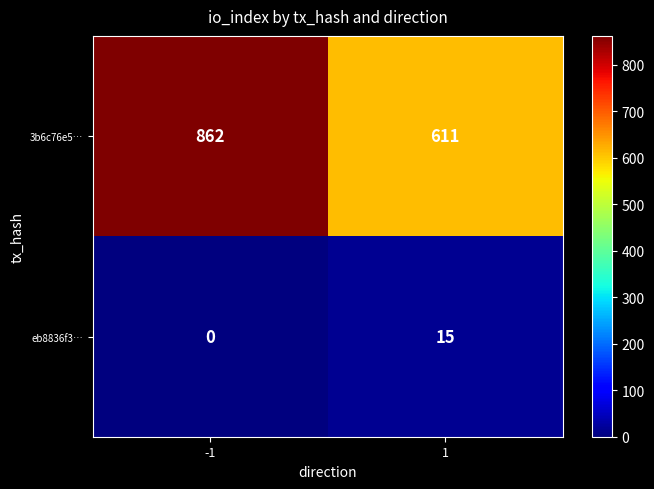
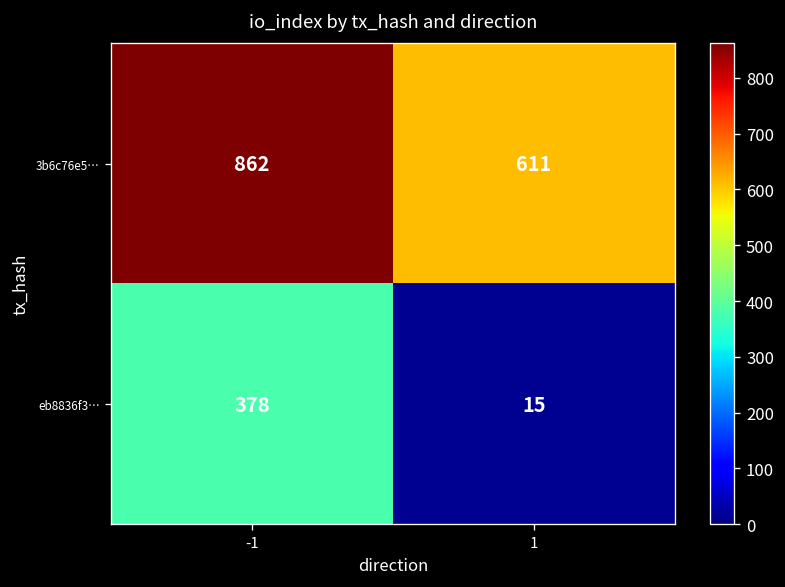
eb8836f3…, -1: 0 -> 378
